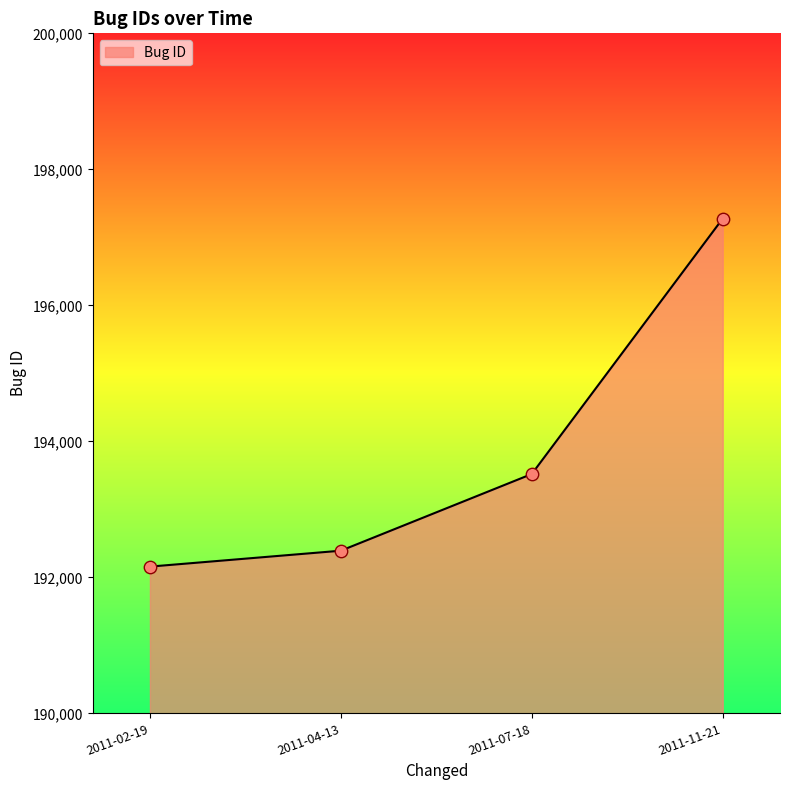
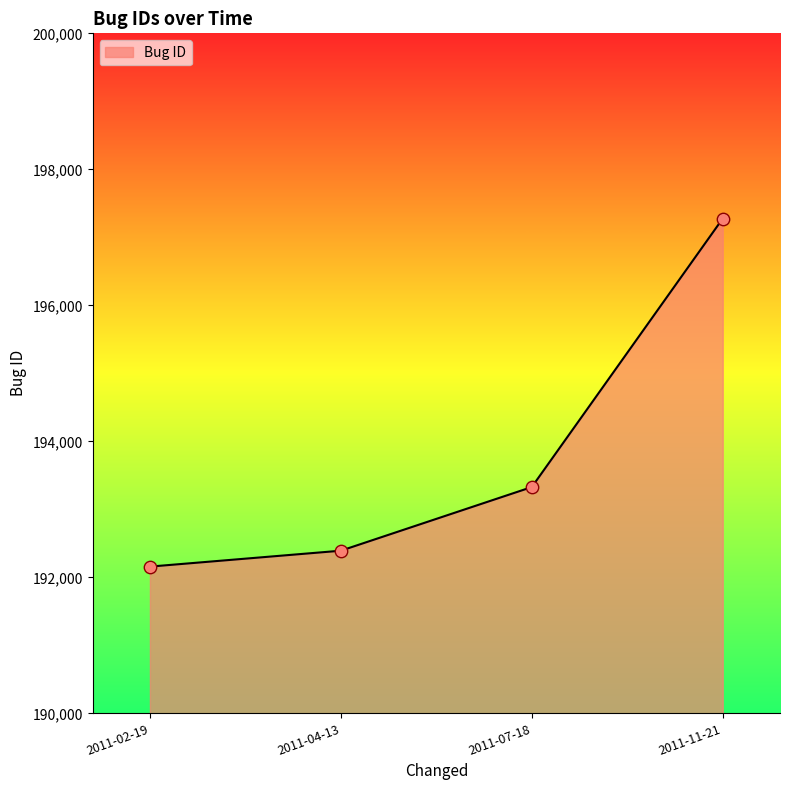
2011-07-18: 193,500 -> 193,300
